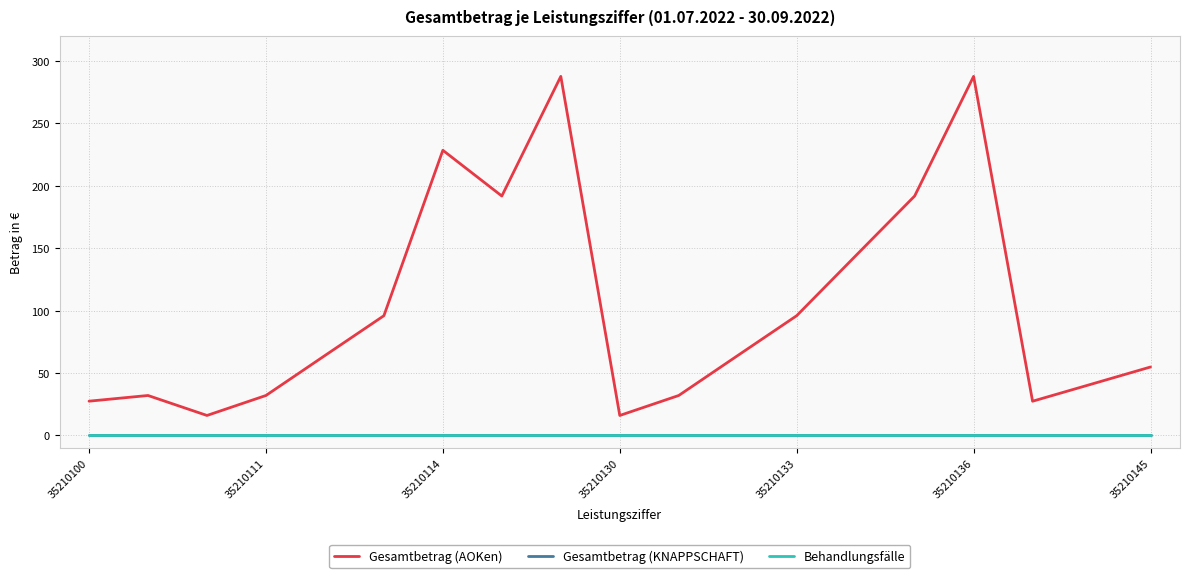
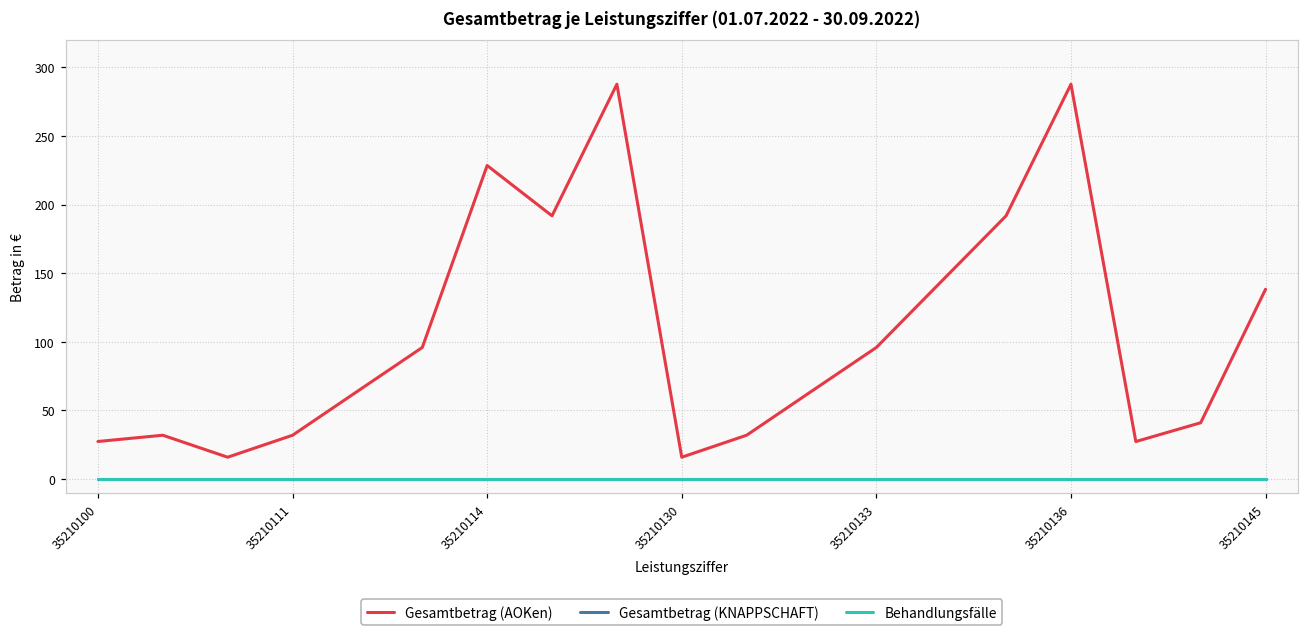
Gesamtbetrag (AOKen), 35210145: 55 -> 138
